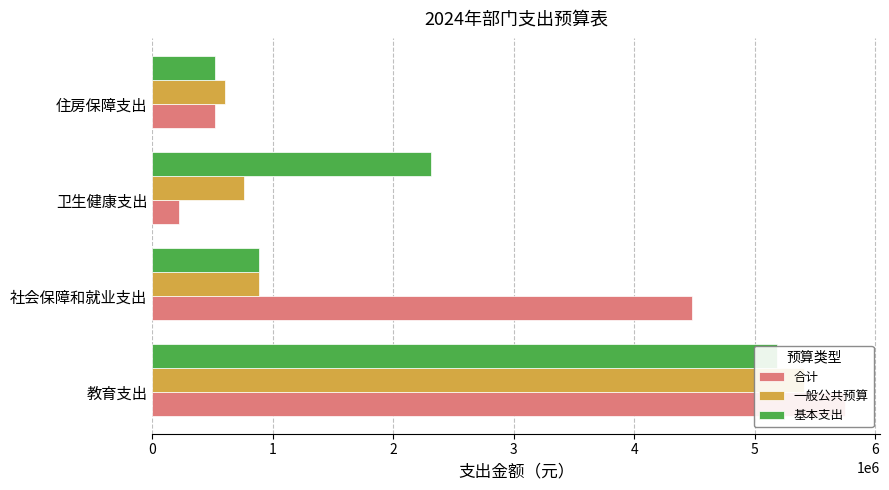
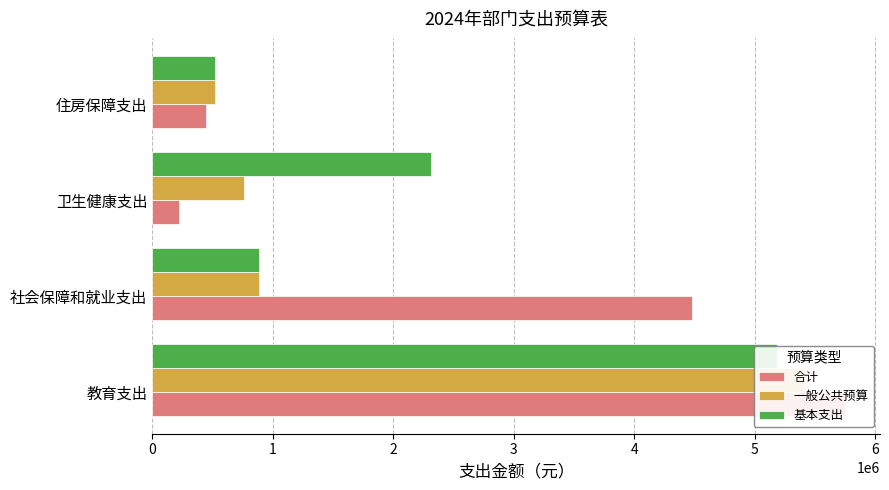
一般公共预算, 住房保障支出: 610000 -> 520000
合计, 住房保障支出: 520000 -> 440000
